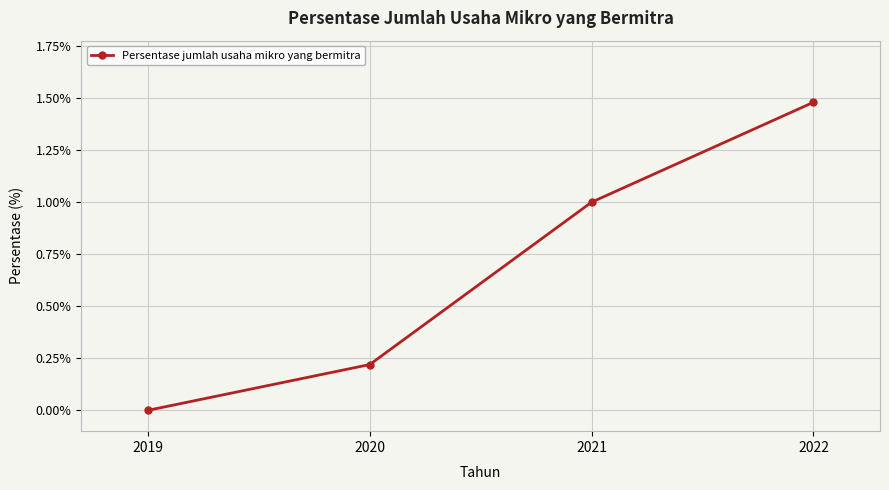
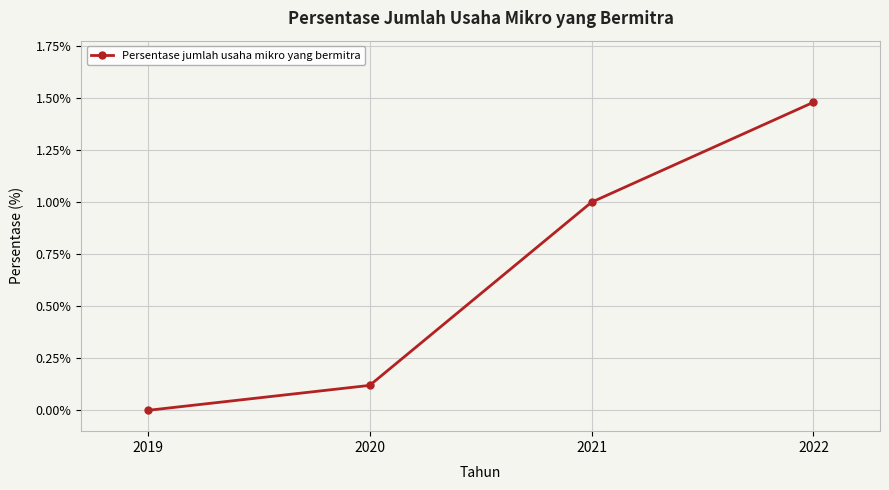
2020: 0.22% -> 0.12%
